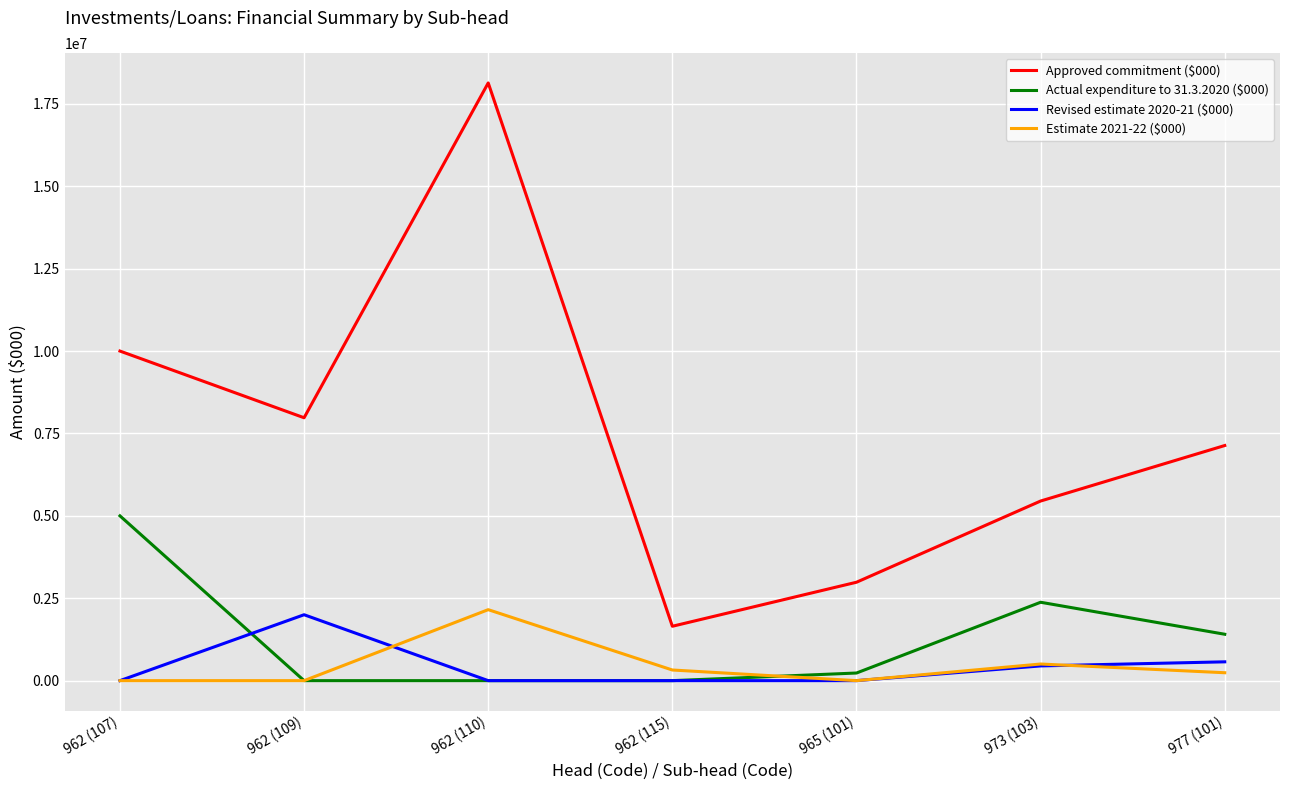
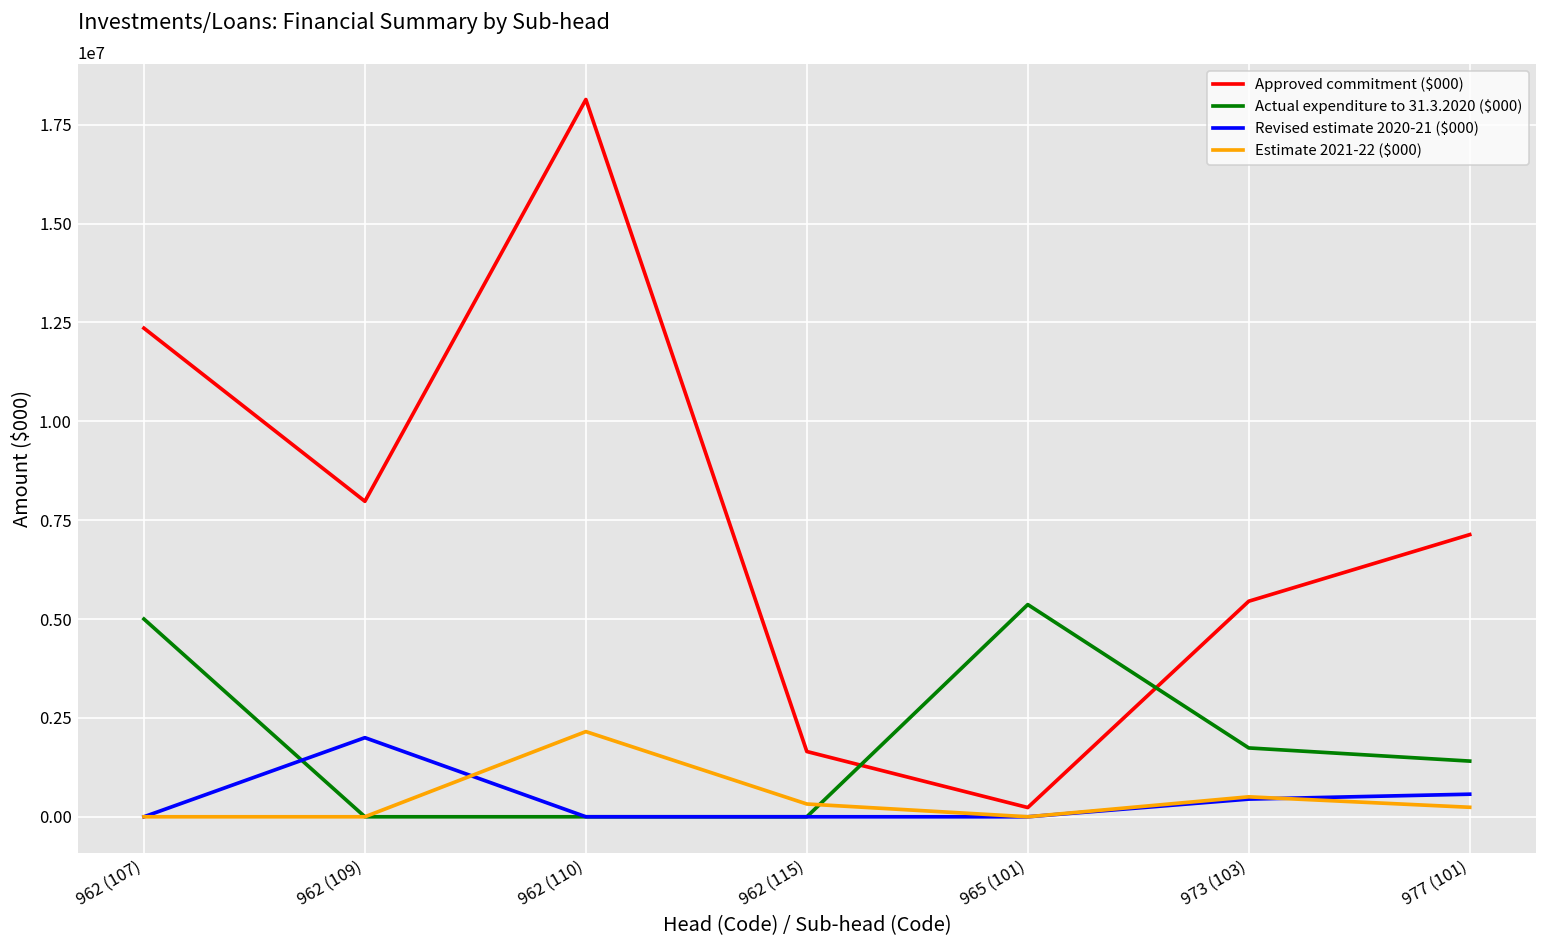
Approved commitment ($000), 962 (107): 10000000 -> 12400000
Approved commitment ($000), 965 (101): 3000000 -> 200000
Actual expenditure to 31.3.2020 ($000), 965 (101): 200000 -> 5400000
Actual expenditure to 31.3.2020 ($000), 973 (103): 2400000 -> 1700000
